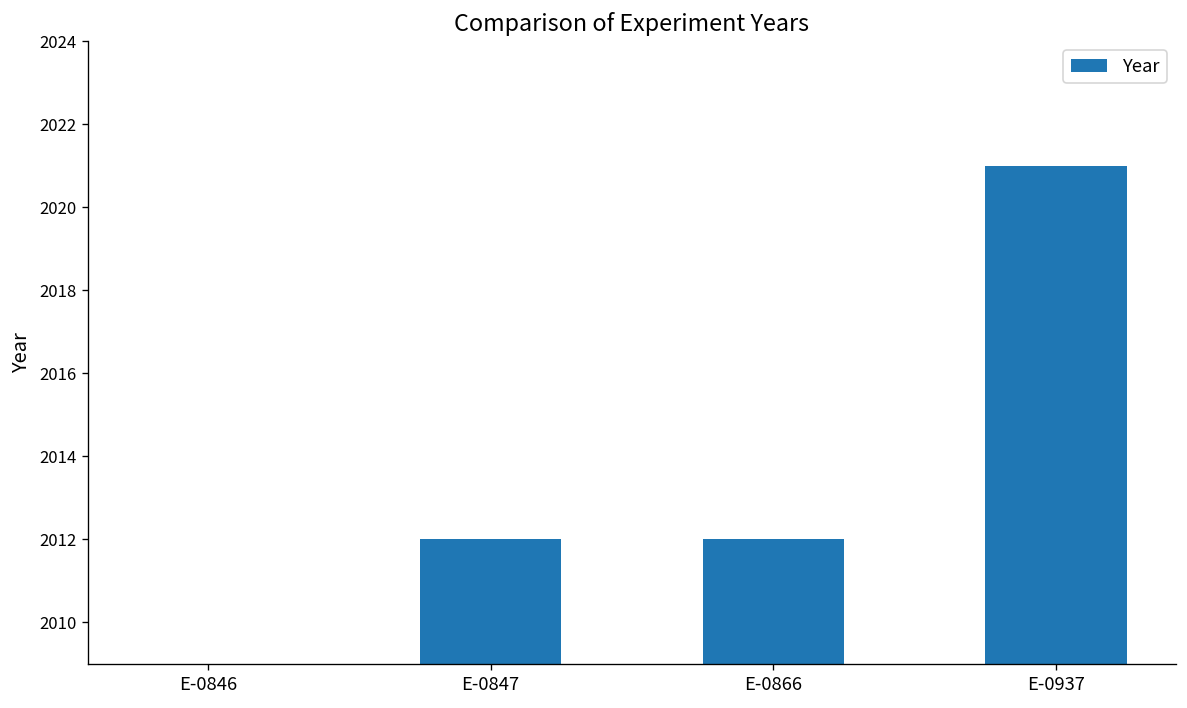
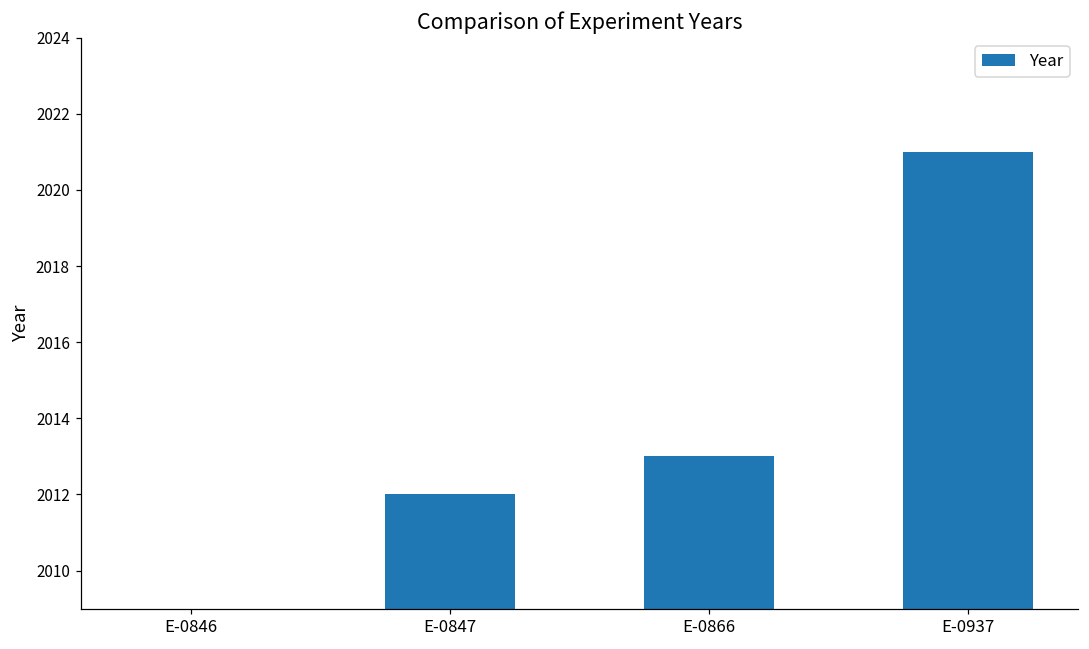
E-0866: 2012 -> 2013
